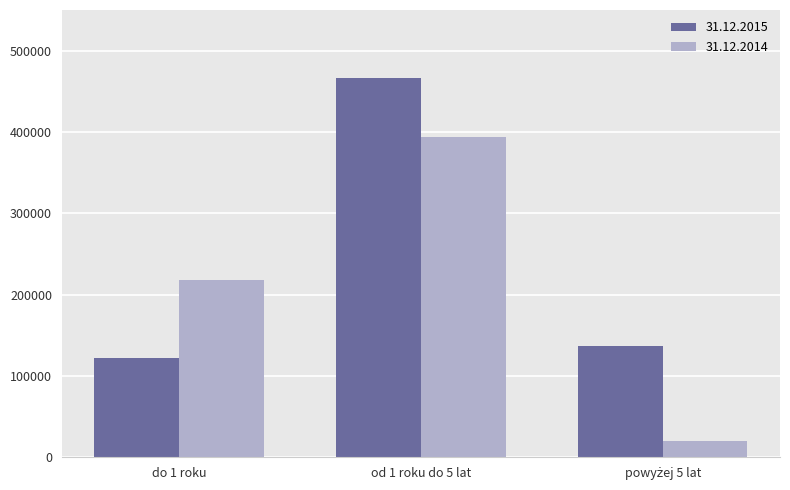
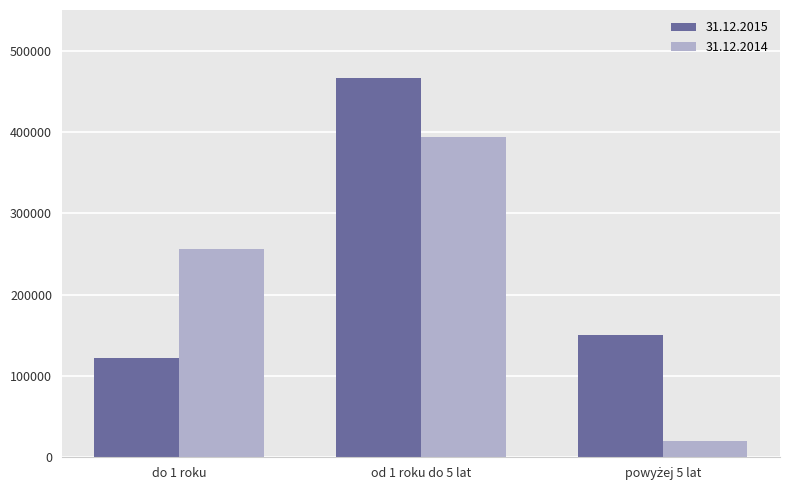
31.12.2014, do 1 roku: 220000 -> 260000
31.12.2015, powyżej 5 lat: 140000 -> 150000
